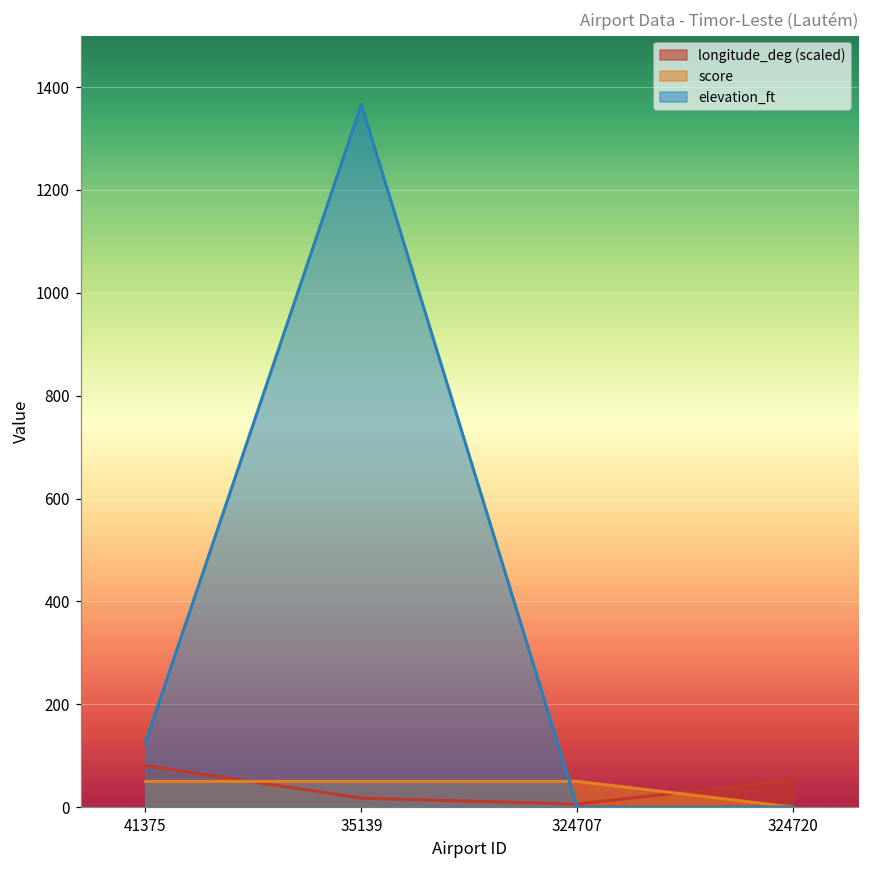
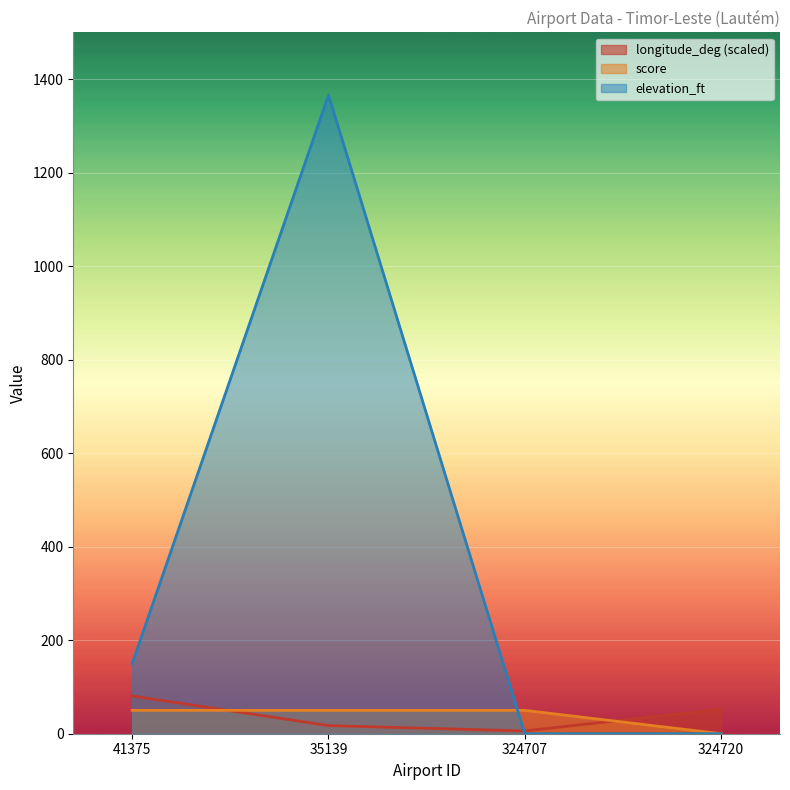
elevation_ft, 41375: 130 -> 150
